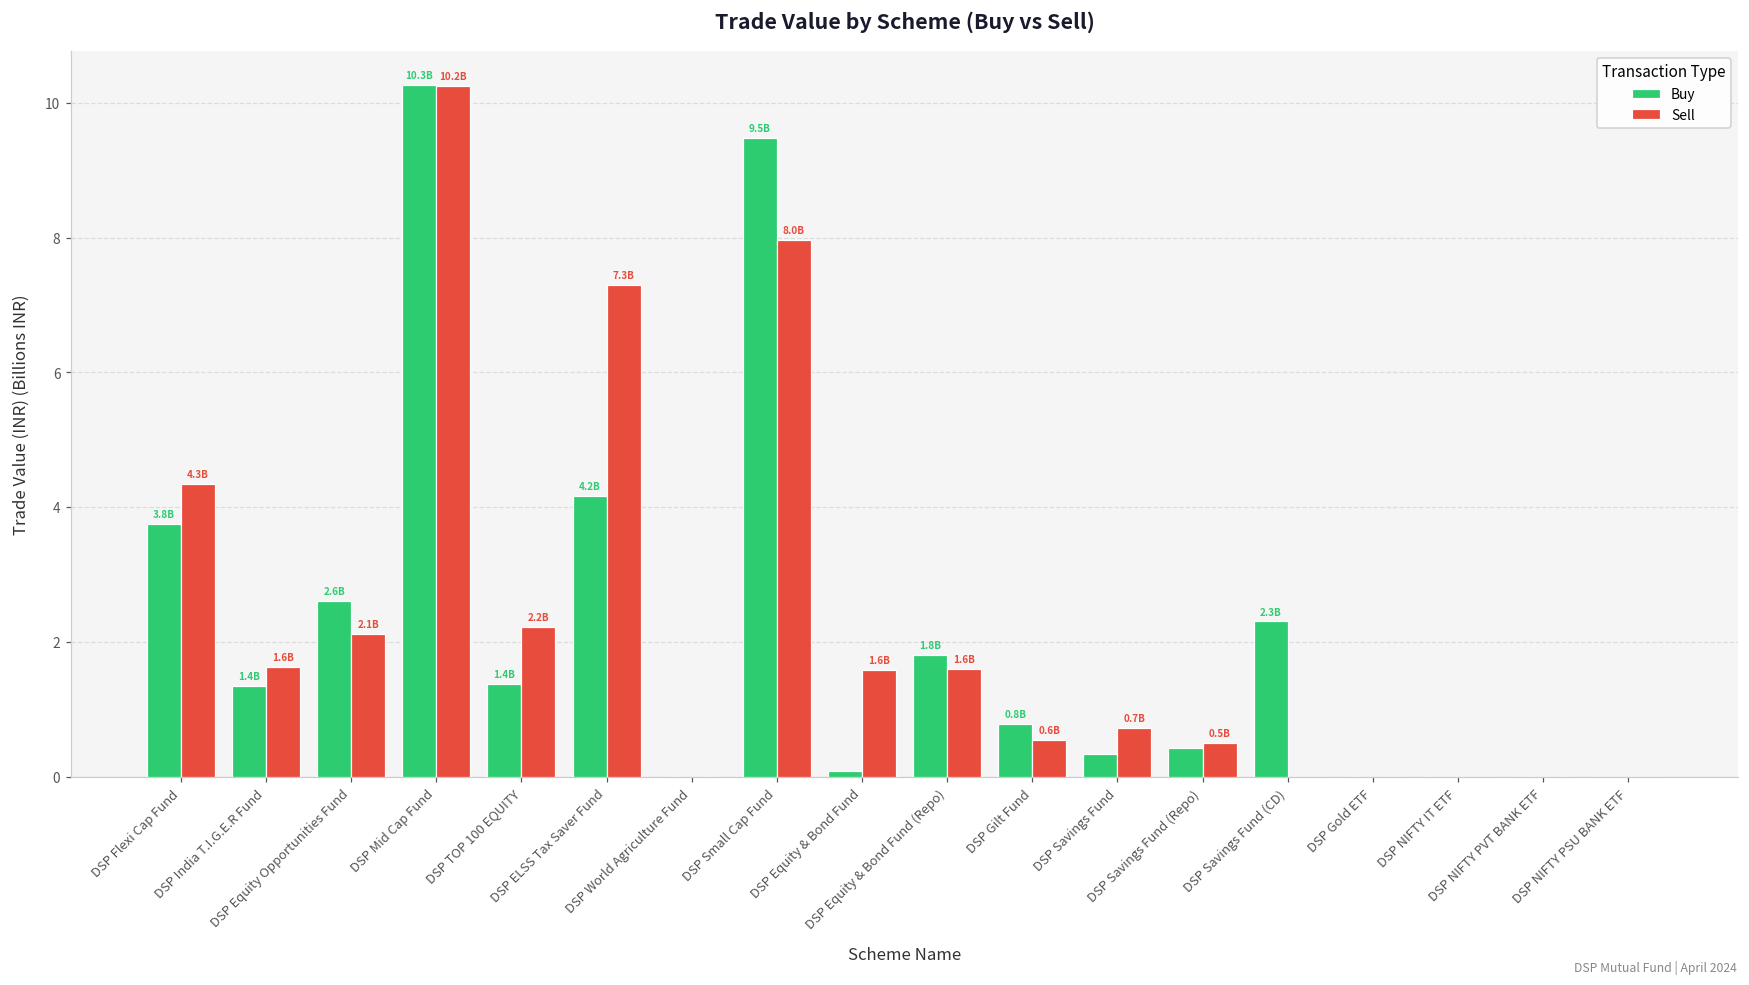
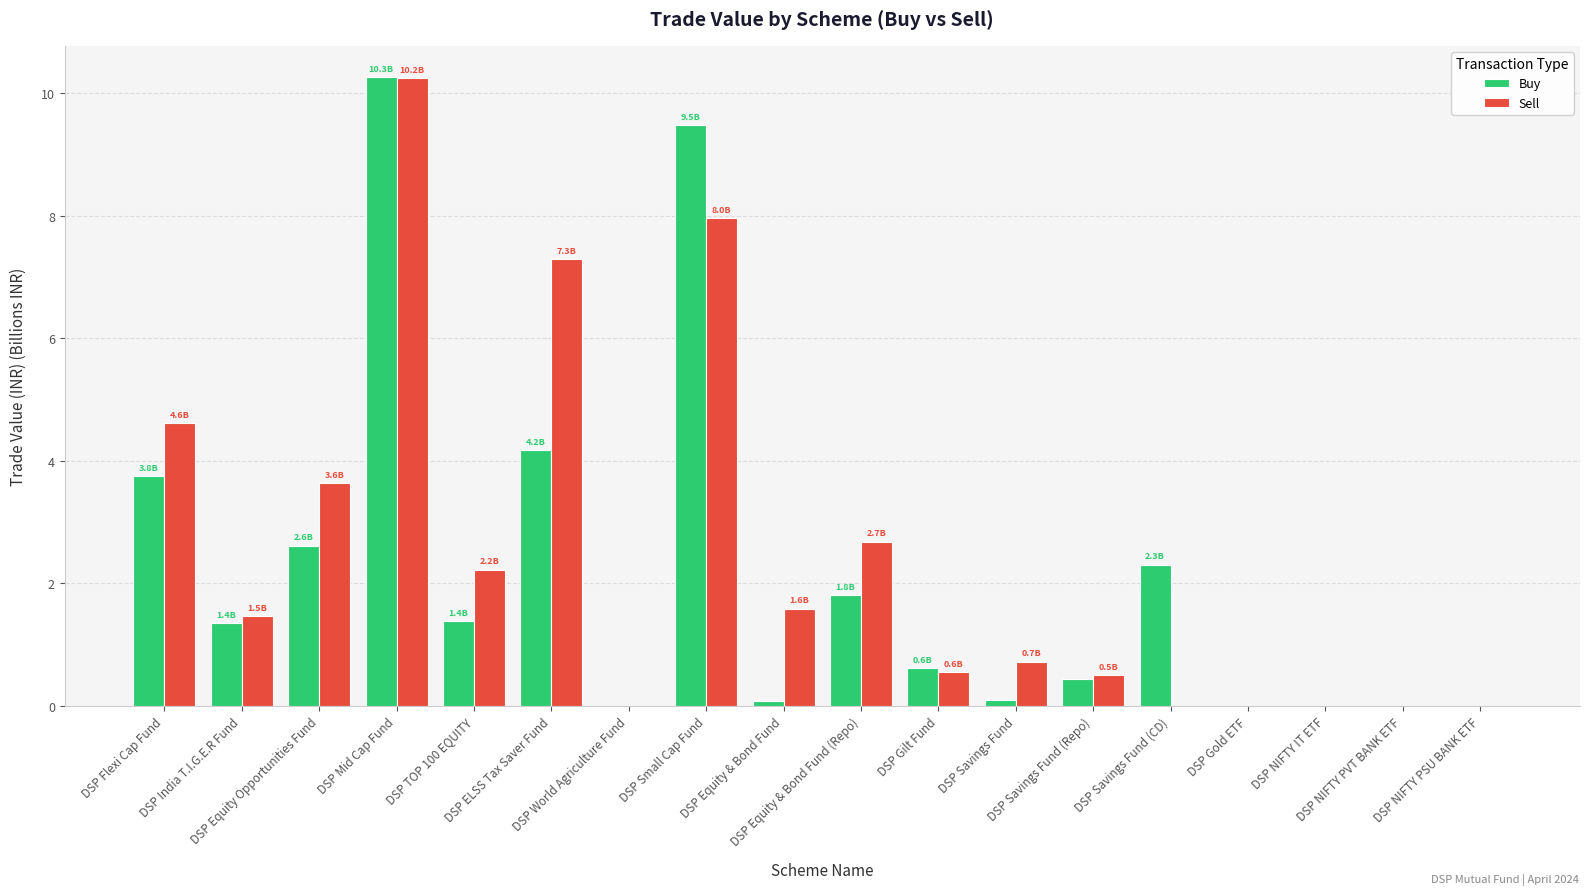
Sell, DSP Flexi Cap Fund: 4.3B -> 4.6B
Sell, DSP India T.I.G.E.R Fund: 1.6B -> 1.5B
Sell, DSP Equity Opportunities Fund: 2.1B -> 3.6B
Sell, DSP Equity & Bond Fund (Repo): 1.6B -> 2.7B
Buy, DSP Gilt Fund: 0.8B -> 0.6B
Buy, DSP Savings Fund: 0.3 -> 0.1
